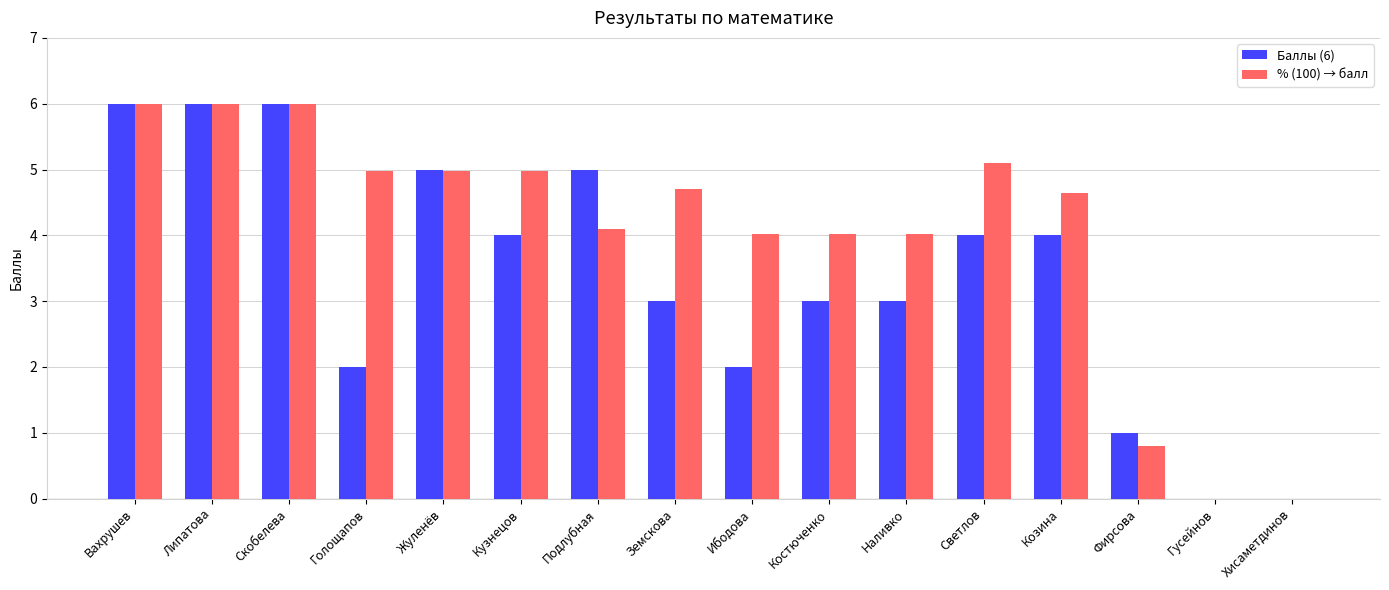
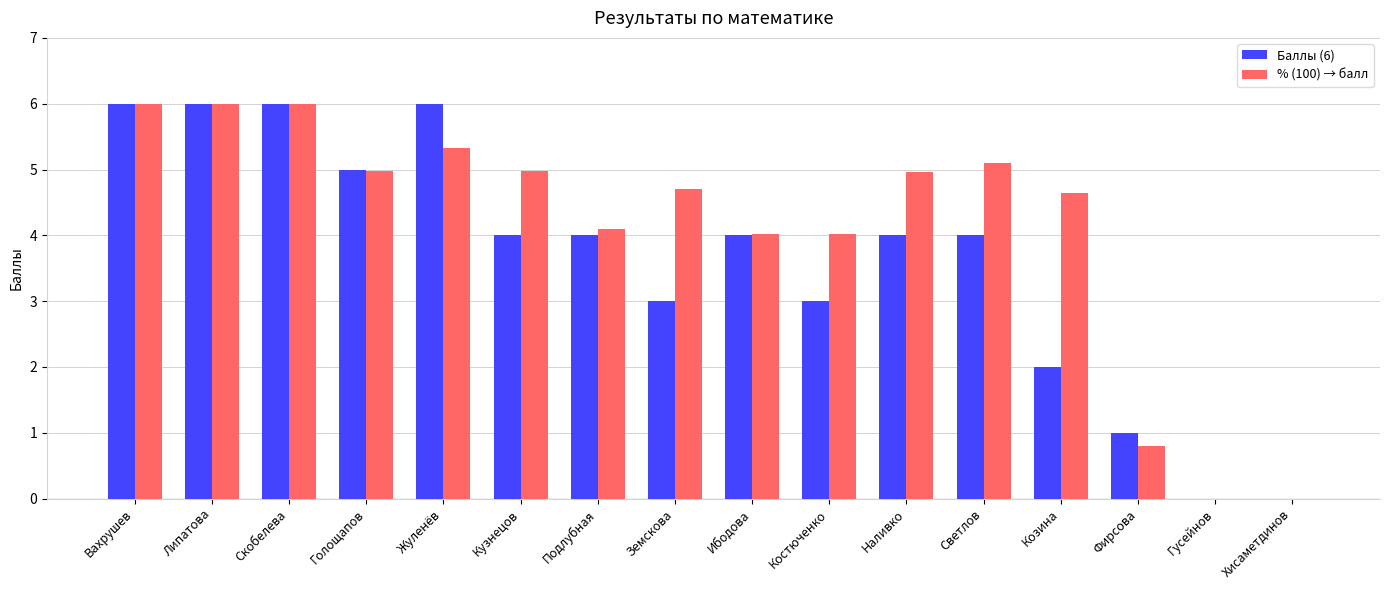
Баллы (6), Голощапов: 2 -> 5
Баллы (6), Жуленёв: 5 -> 6
% (100) → балл, Жуленёв: 5.0 -> 5.3
Баллы (6), Подлубная: 5 -> 4
Баллы (6), Ибодова: 2 -> 4
Баллы (6), Наливко: 3 -> 4
% (100) → балл, Наливко: 4.0 -> 5.0
Баллы (6), Козина: 4 -> 2
